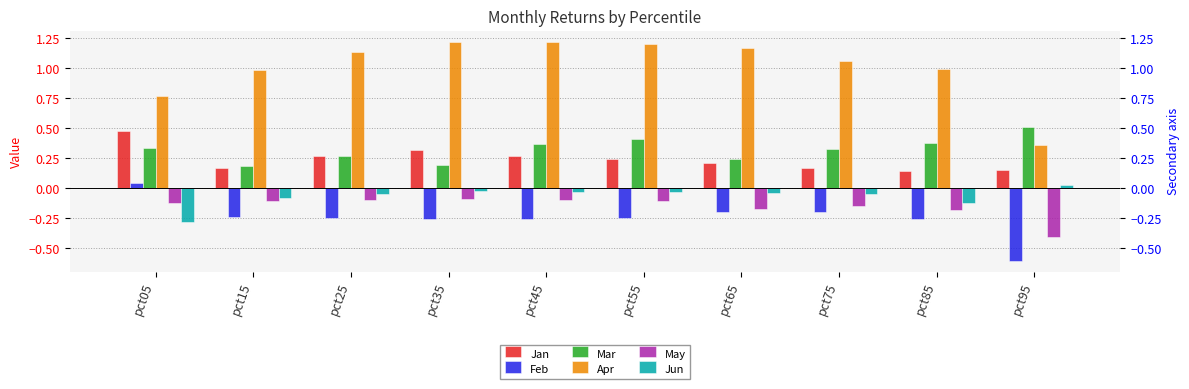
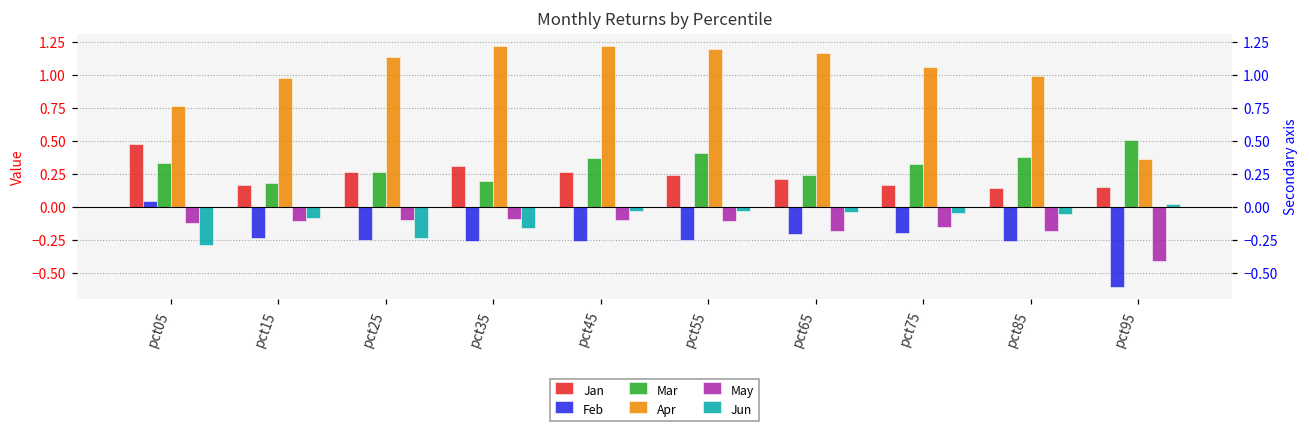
Jun, pct25: -0.04 -> -0.23
Jun, pct35: -0.02 -> -0.15
Jun, pct85: -0.12 -> -0.05
